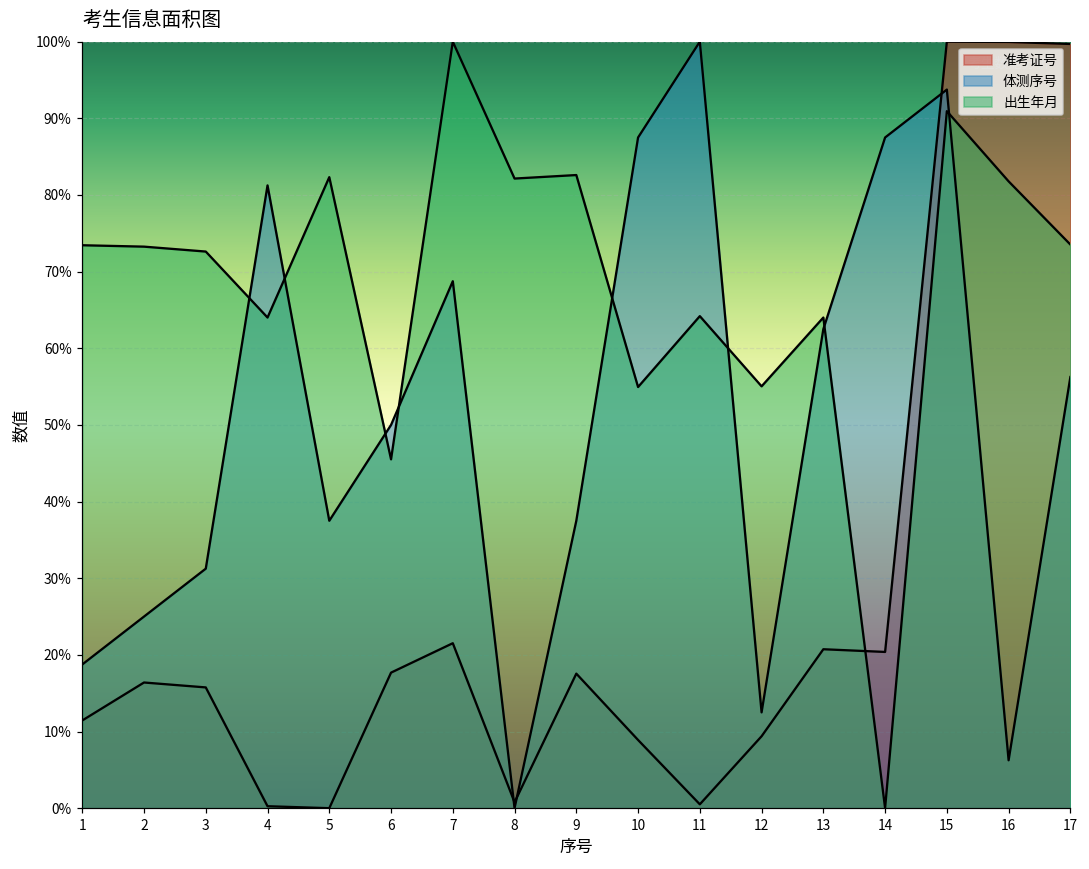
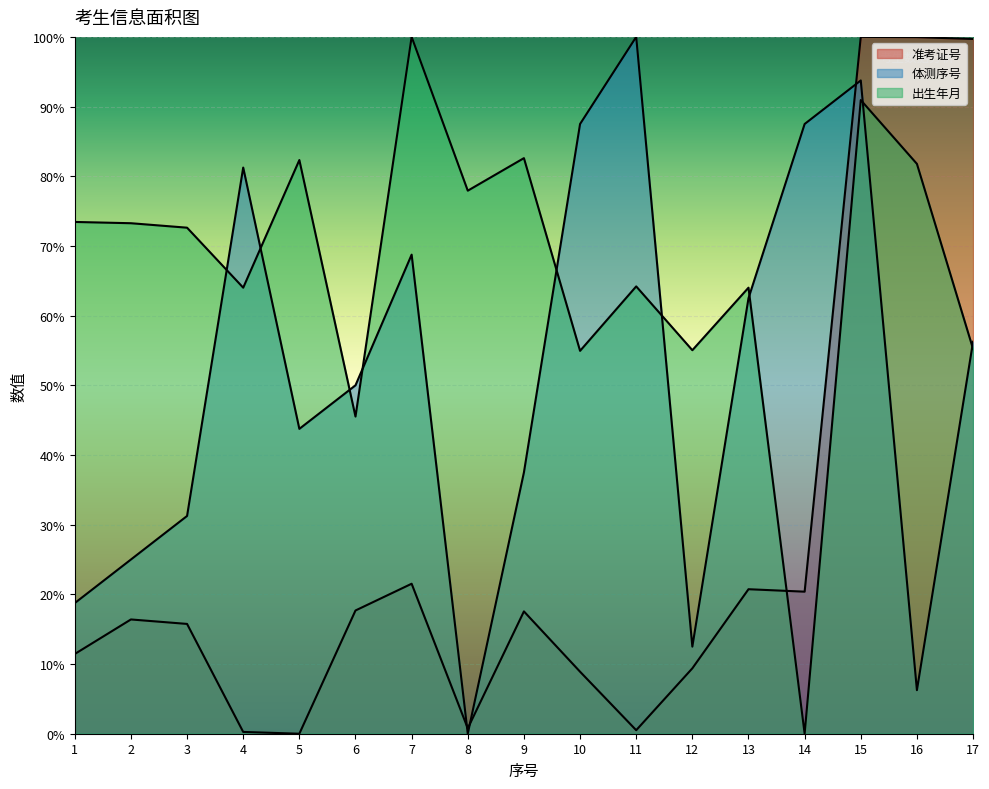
体测序号, 5: 38% -> 44%
出生年月, 8: 82% -> 78%
出生年月, 17: 74% -> 55%
